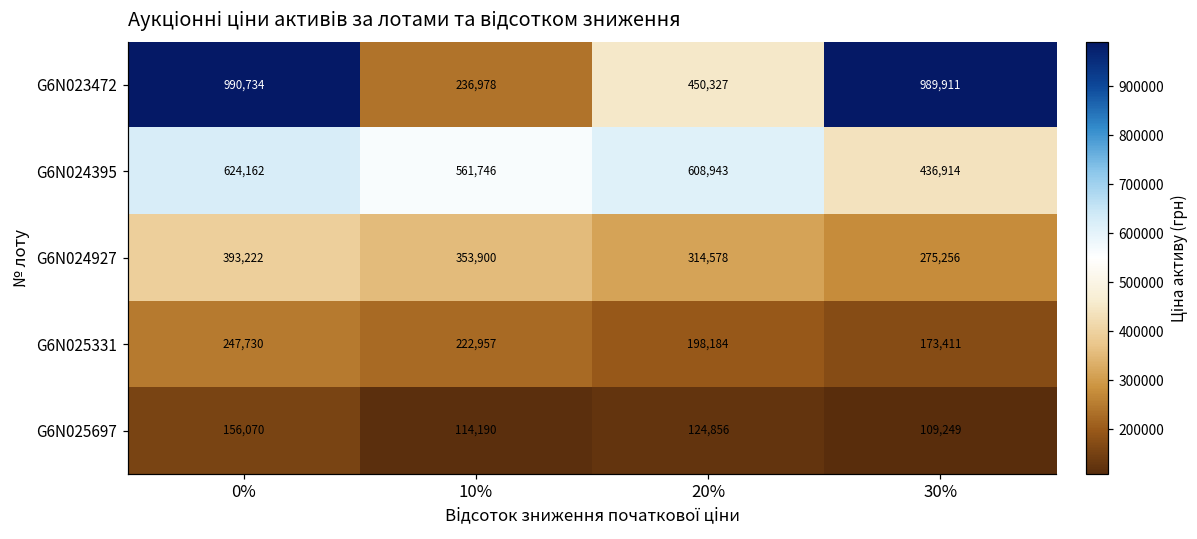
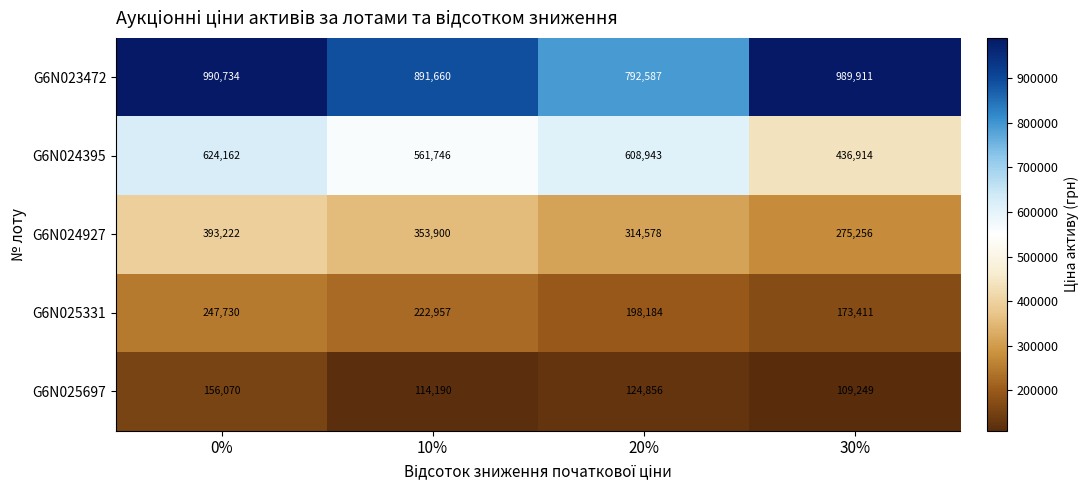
G6N023472, 10%: 236,978 -> 891,660
G6N023472, 20%: 450,327 -> 792,587
